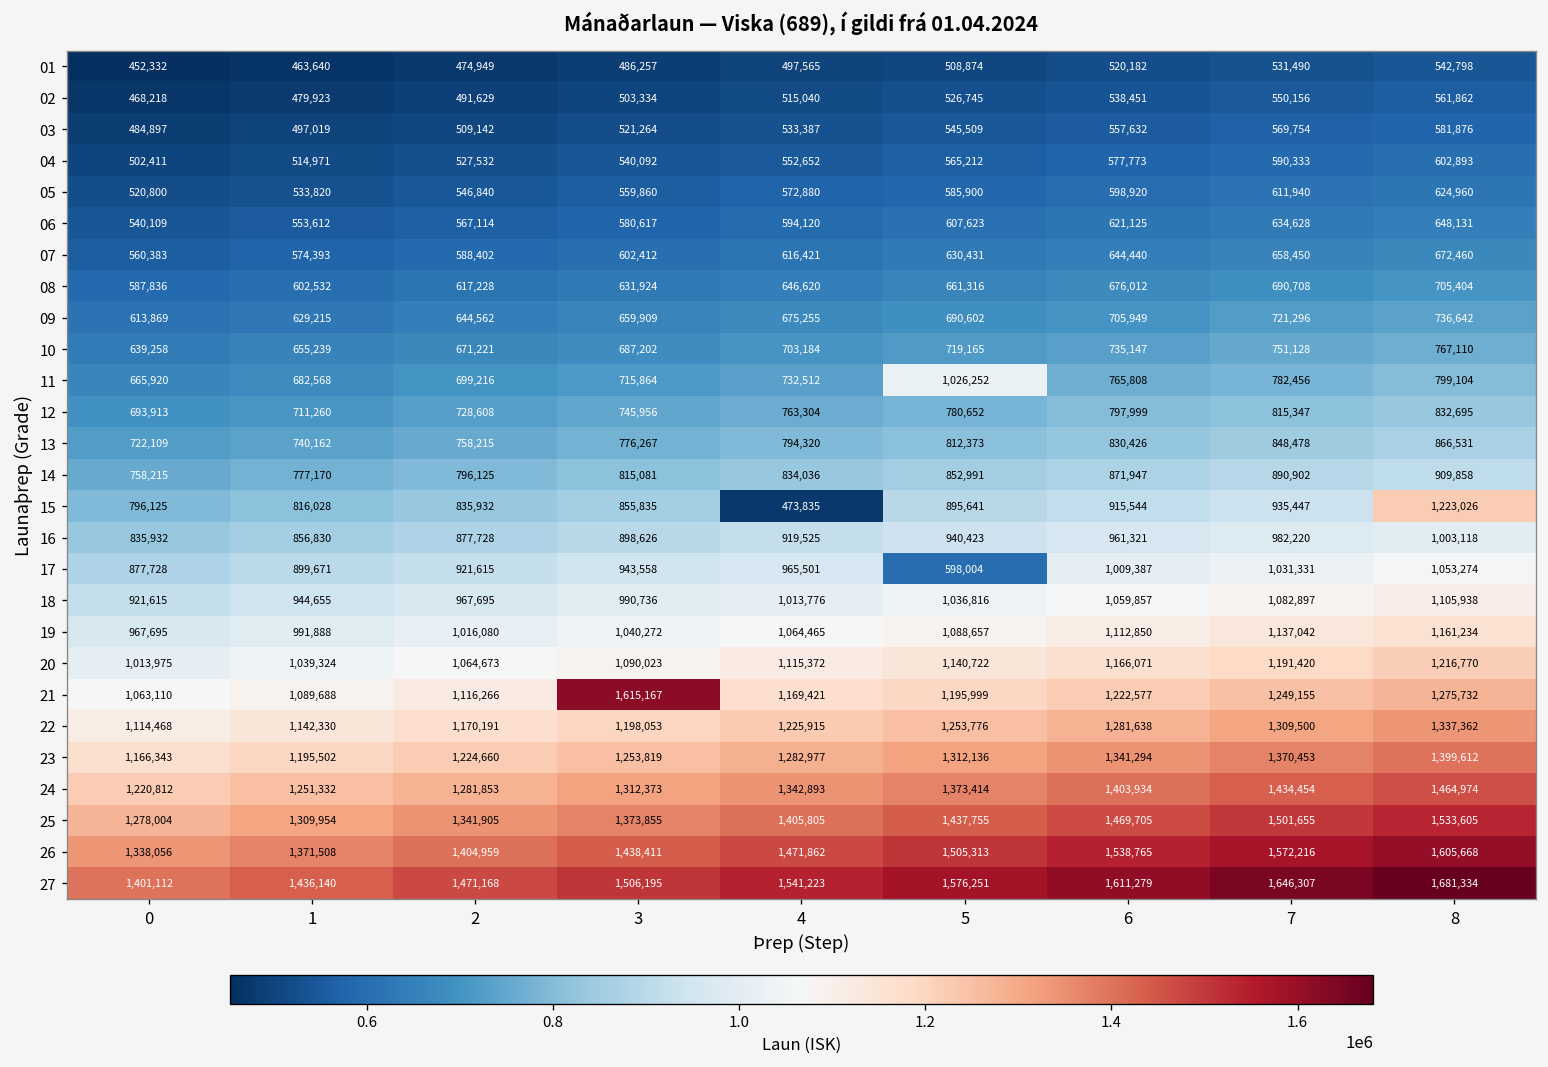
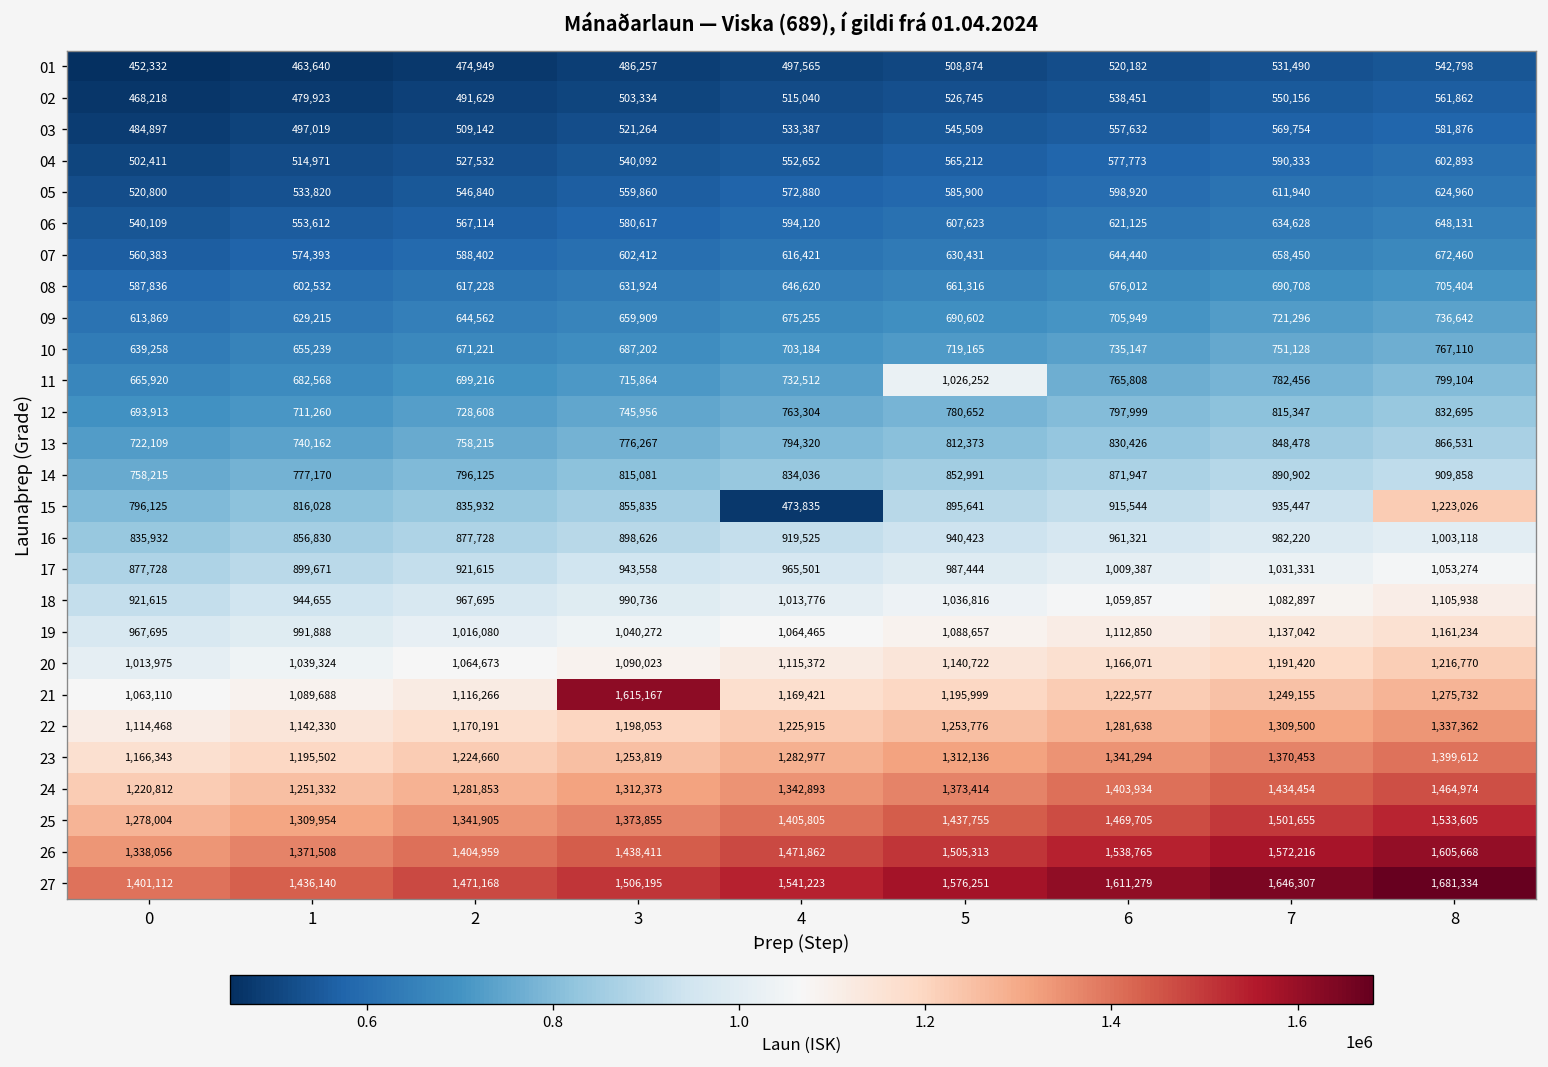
17, 5: 598,004 -> 987,444
